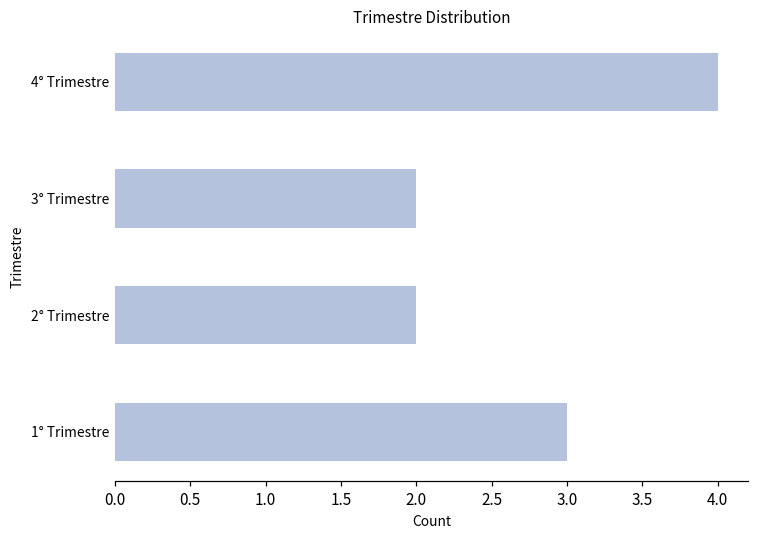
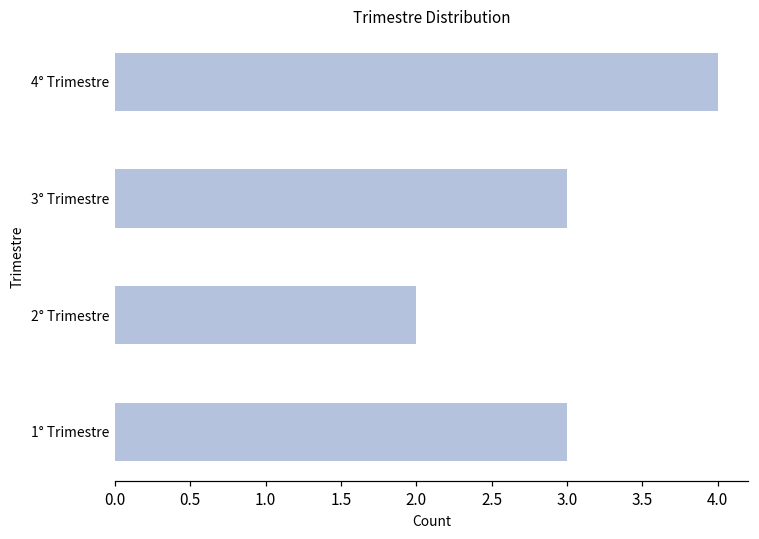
3° Trimestre: 2 -> 3
